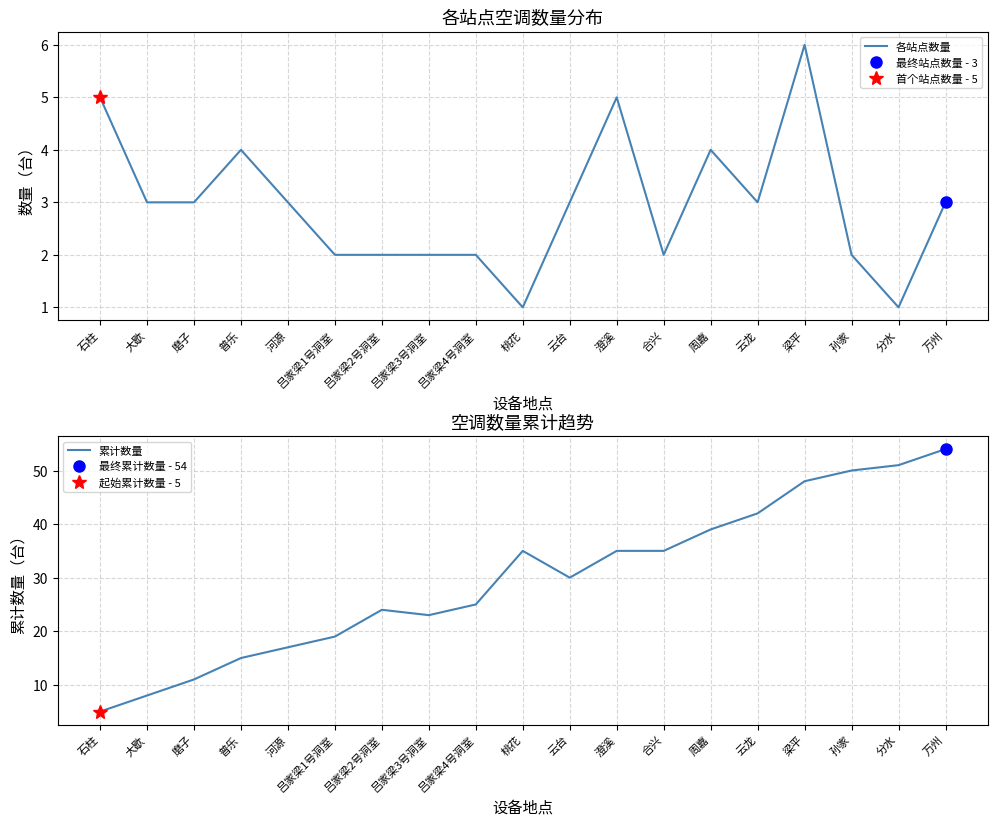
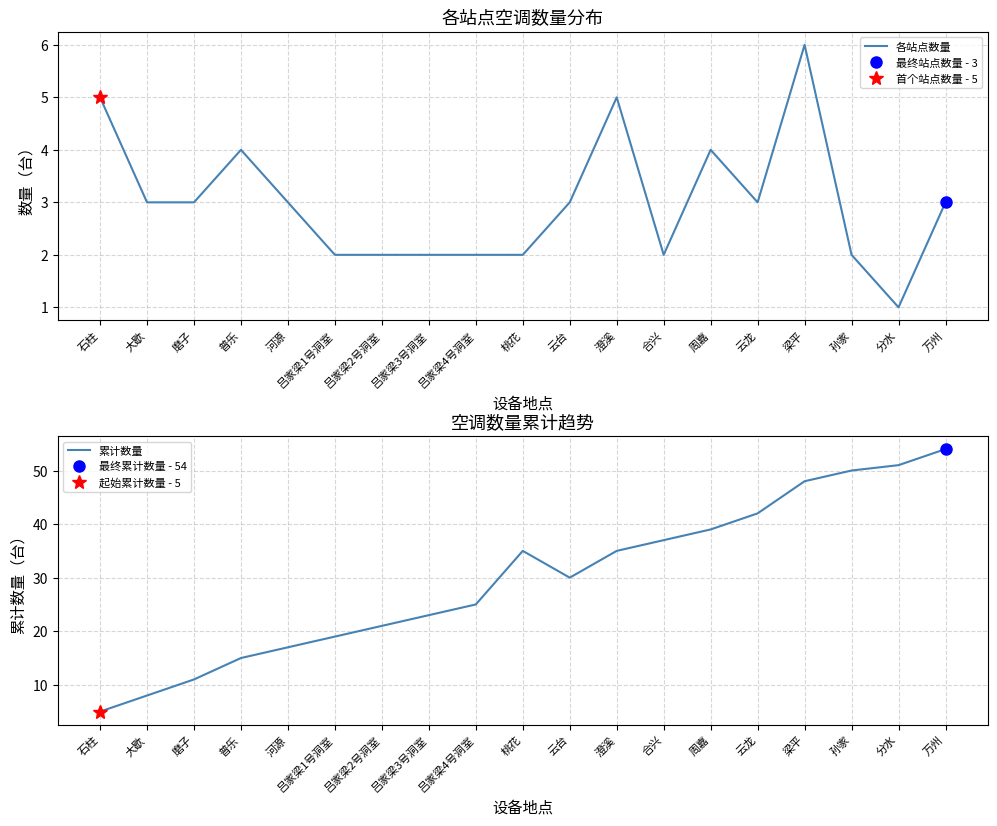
各站点空调数量分布, 各站点数量, 桃花: 1 -> 2
空调数量累计趋势, 累计数量, 吕家梁2号洞室: 24 -> 21
空调数量累计趋势, 累计数量, 合兴: 35 -> 37
